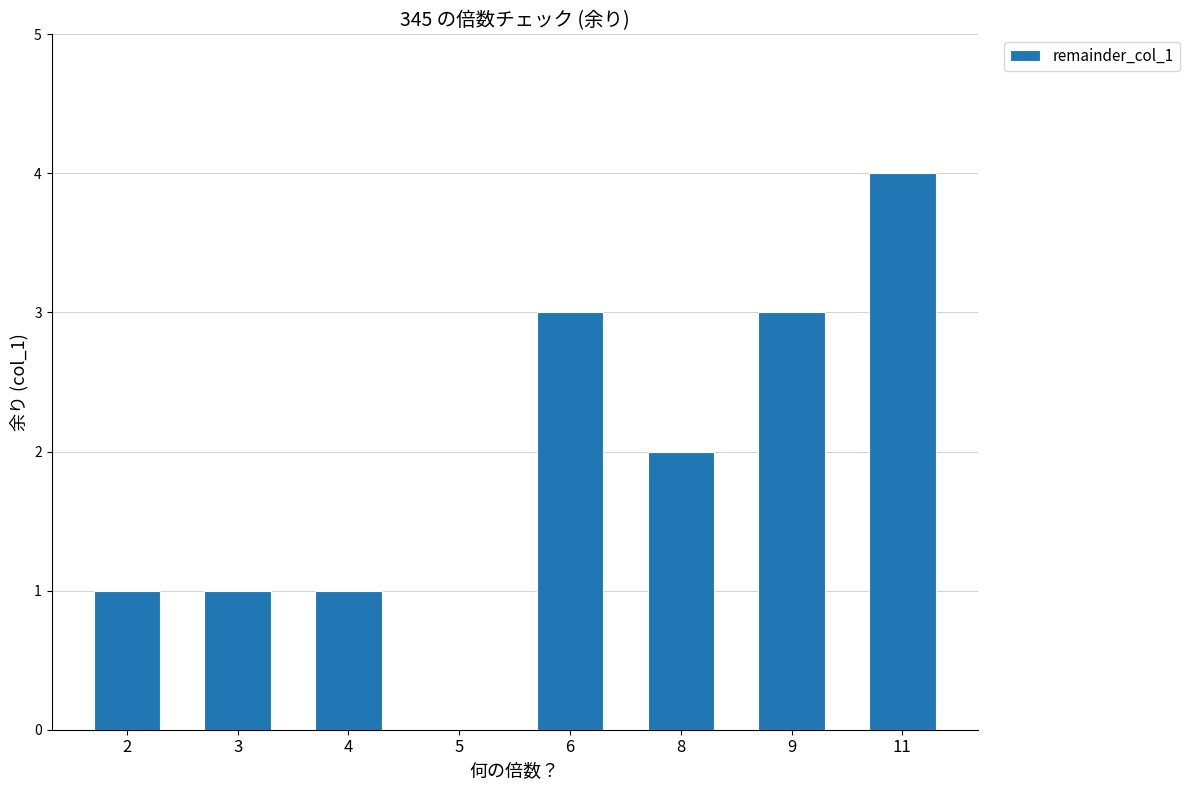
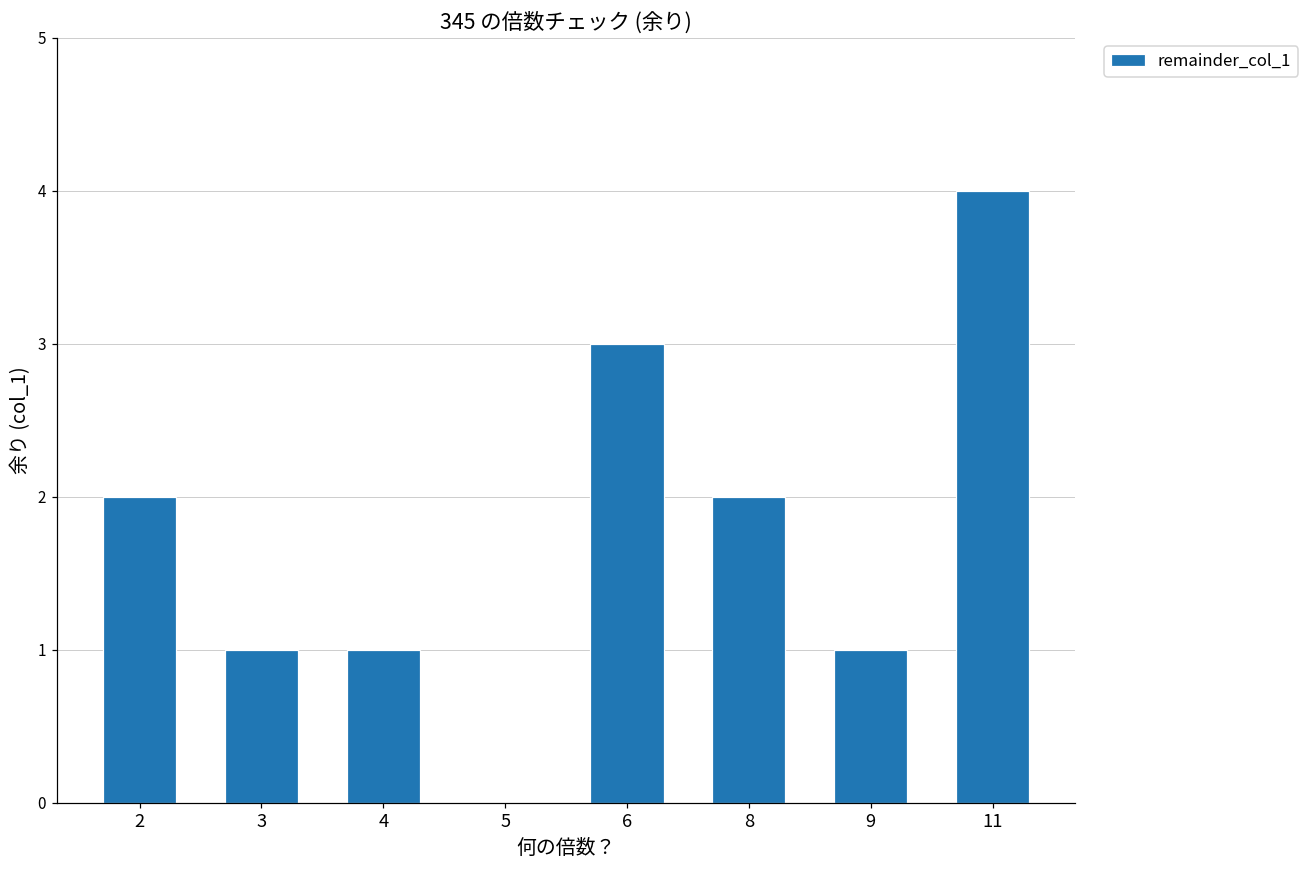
2: 1 -> 2
9: 3 -> 1
